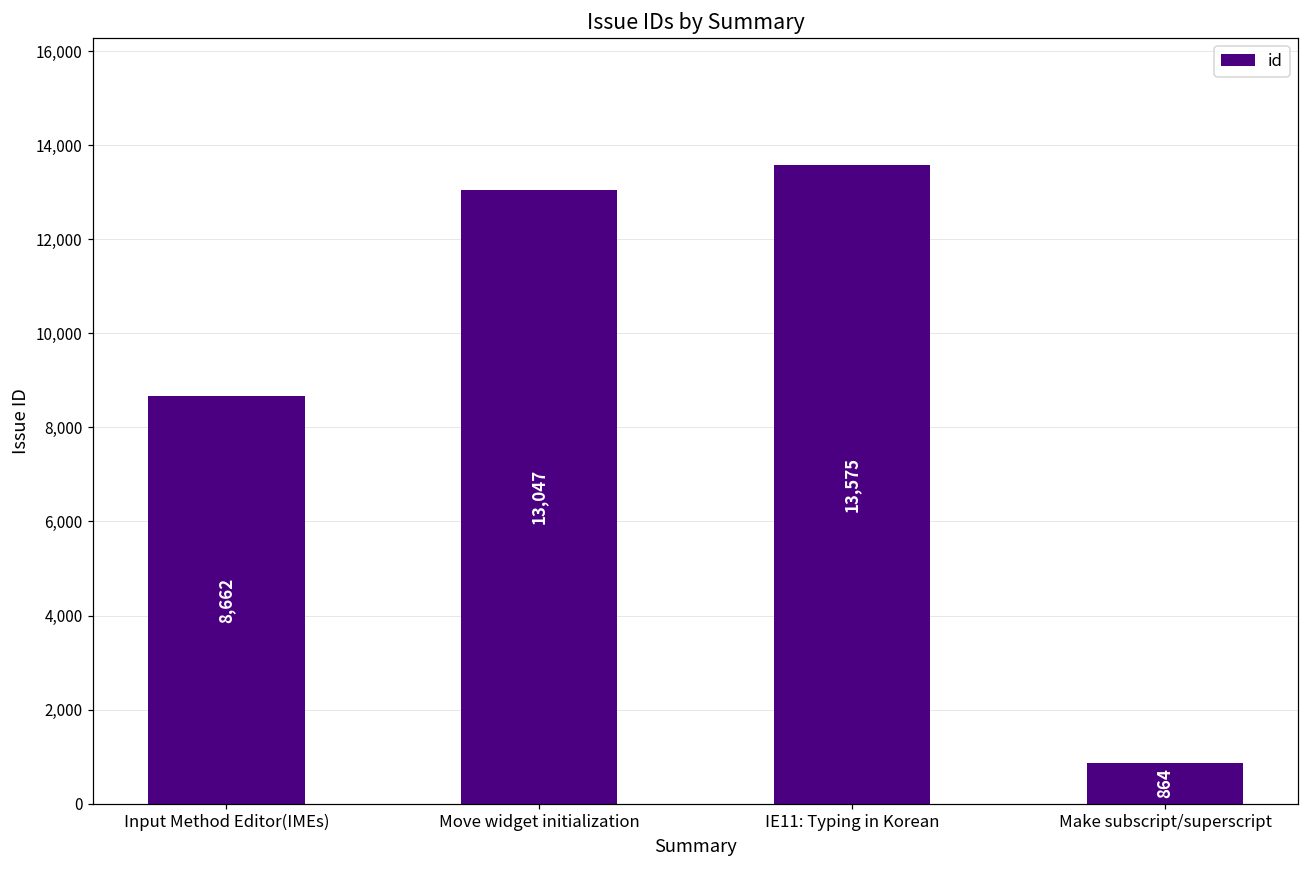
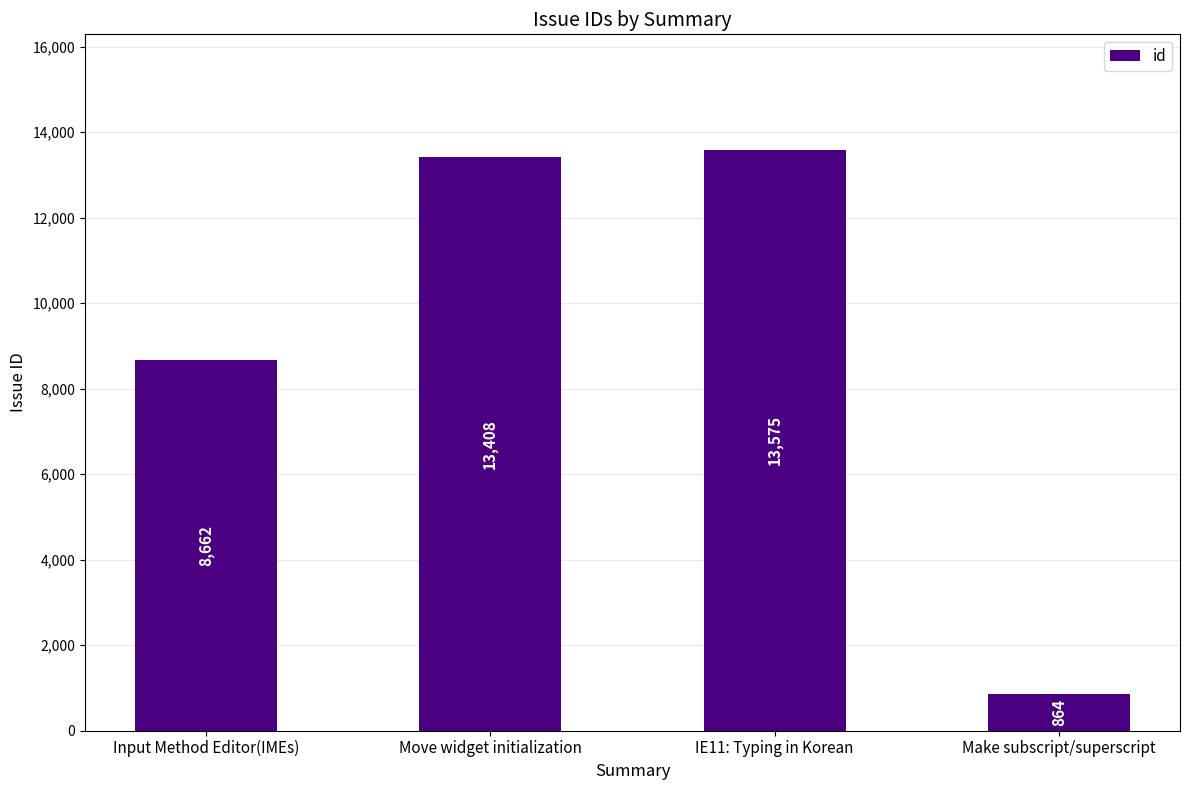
Move widget initialization: 13,047 -> 13,408
